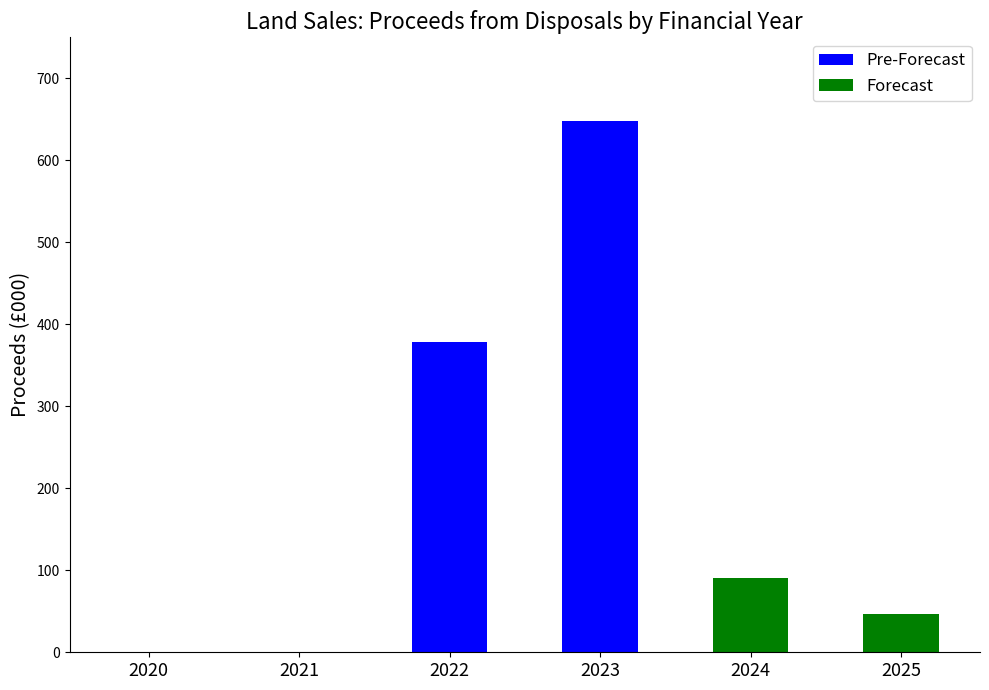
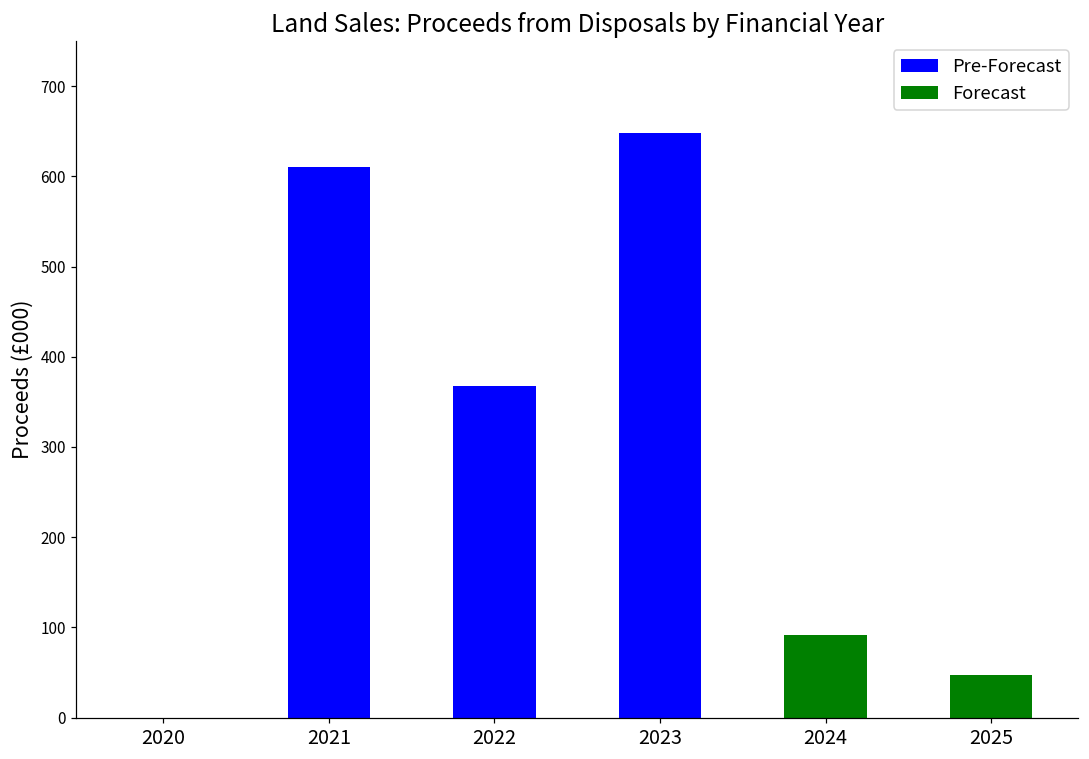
2021: 0 -> 610
2022: 380 -> 370
